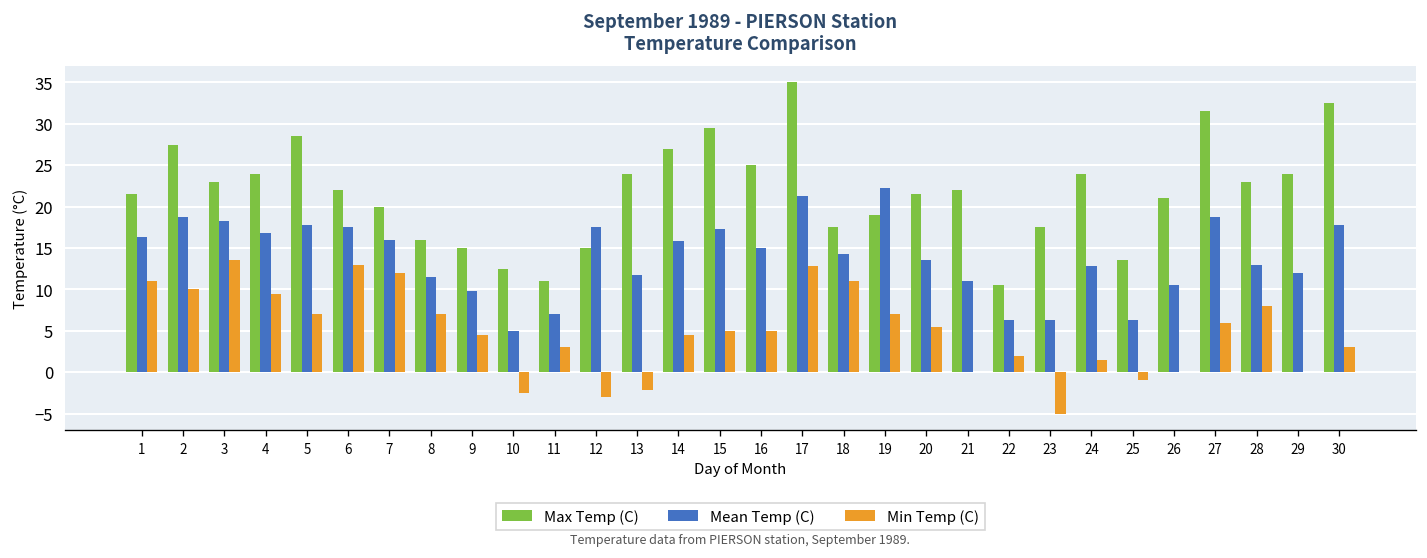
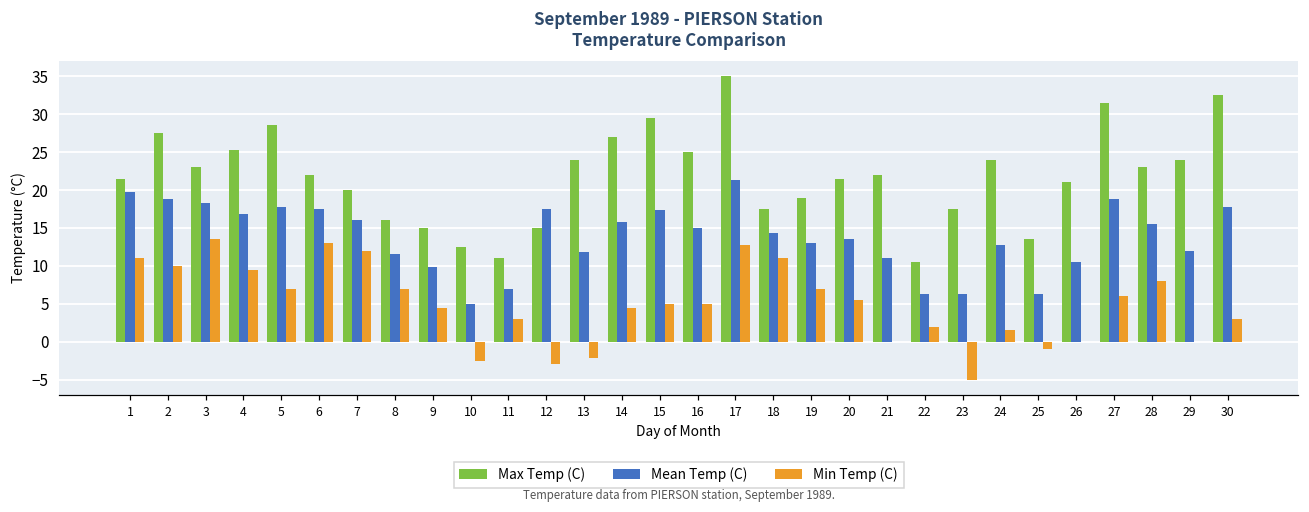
Mean Temp (C), 1: 16 -> 20
Max Temp (C), 4: 24 -> 25
Mean Temp (C), 19: 22 -> 13
Mean Temp (C), 28: 13 -> 16
